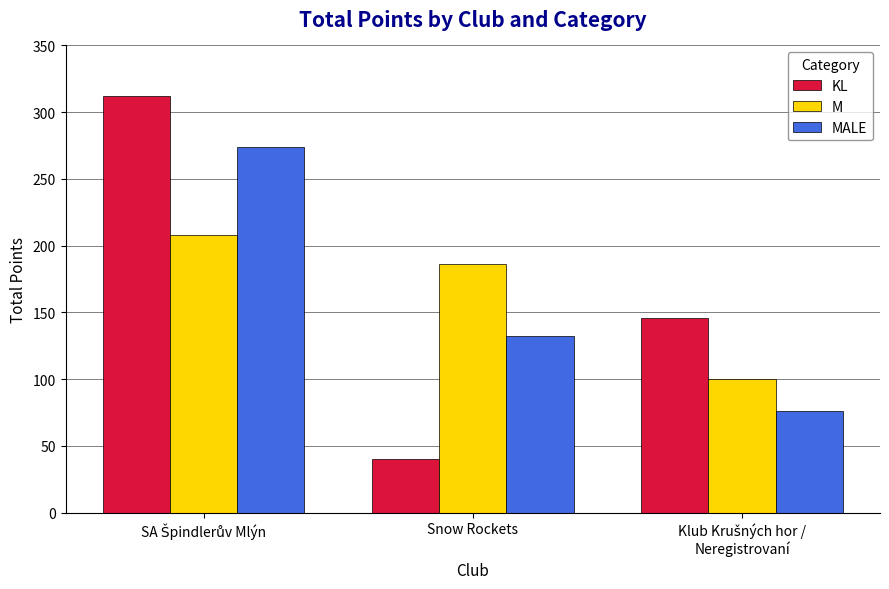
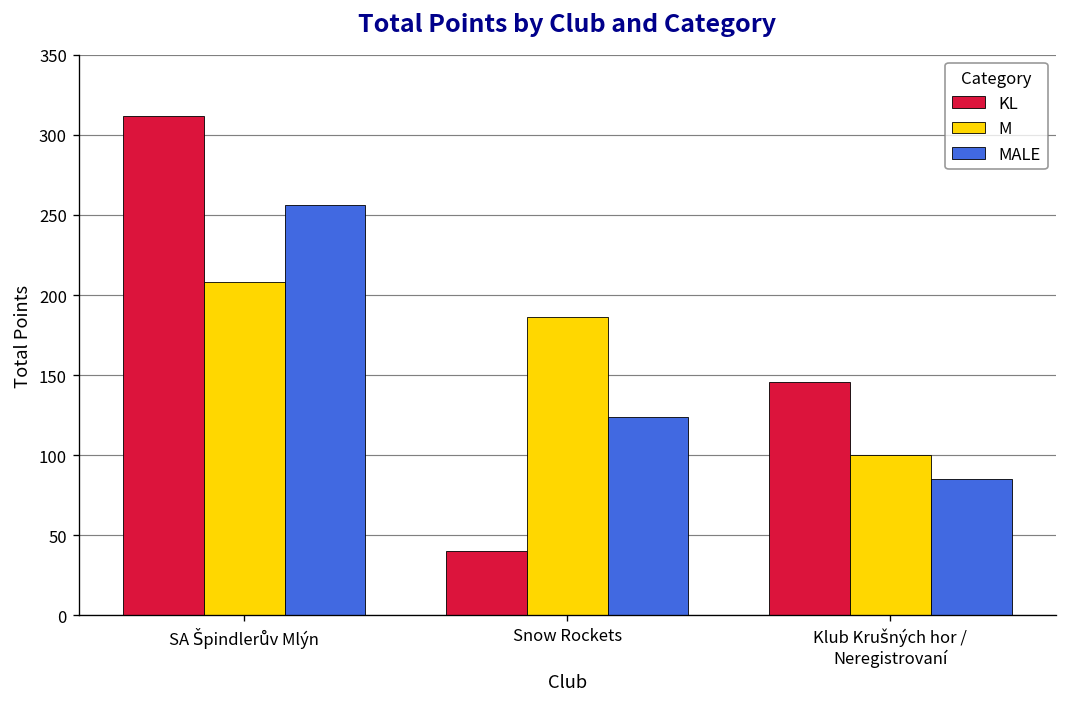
MALE, SA Špindlerův Mlýn: 274 -> 256
MALE, Snow Rockets: 132 -> 124
MALE, Klub Krušných hor / Neregistrovaní: 76 -> 85
